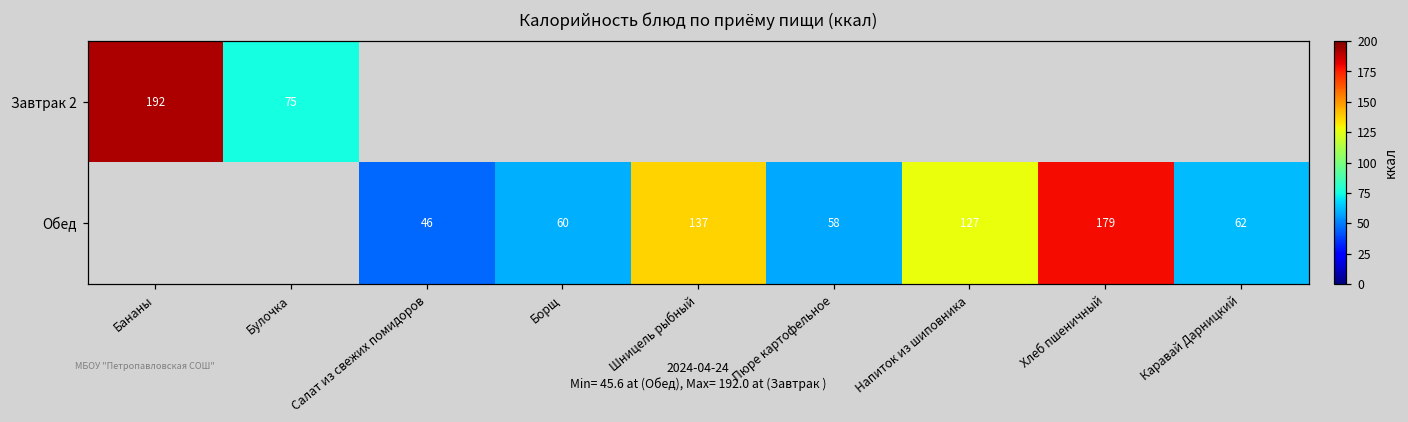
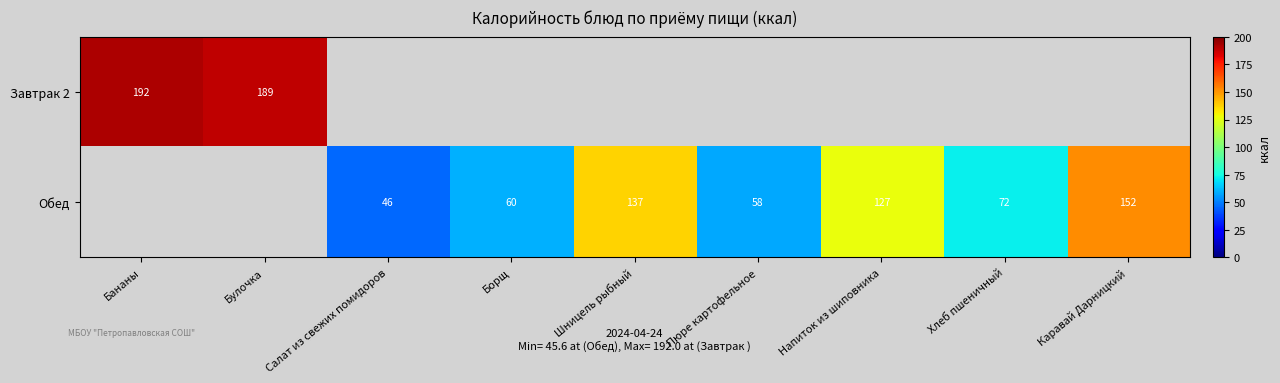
Завтрак 2, Булочка: 75 -> 189
Обед, Хлеб пшеничный: 179 -> 72
Обед, Каравай Дарницкий: 62 -> 152
